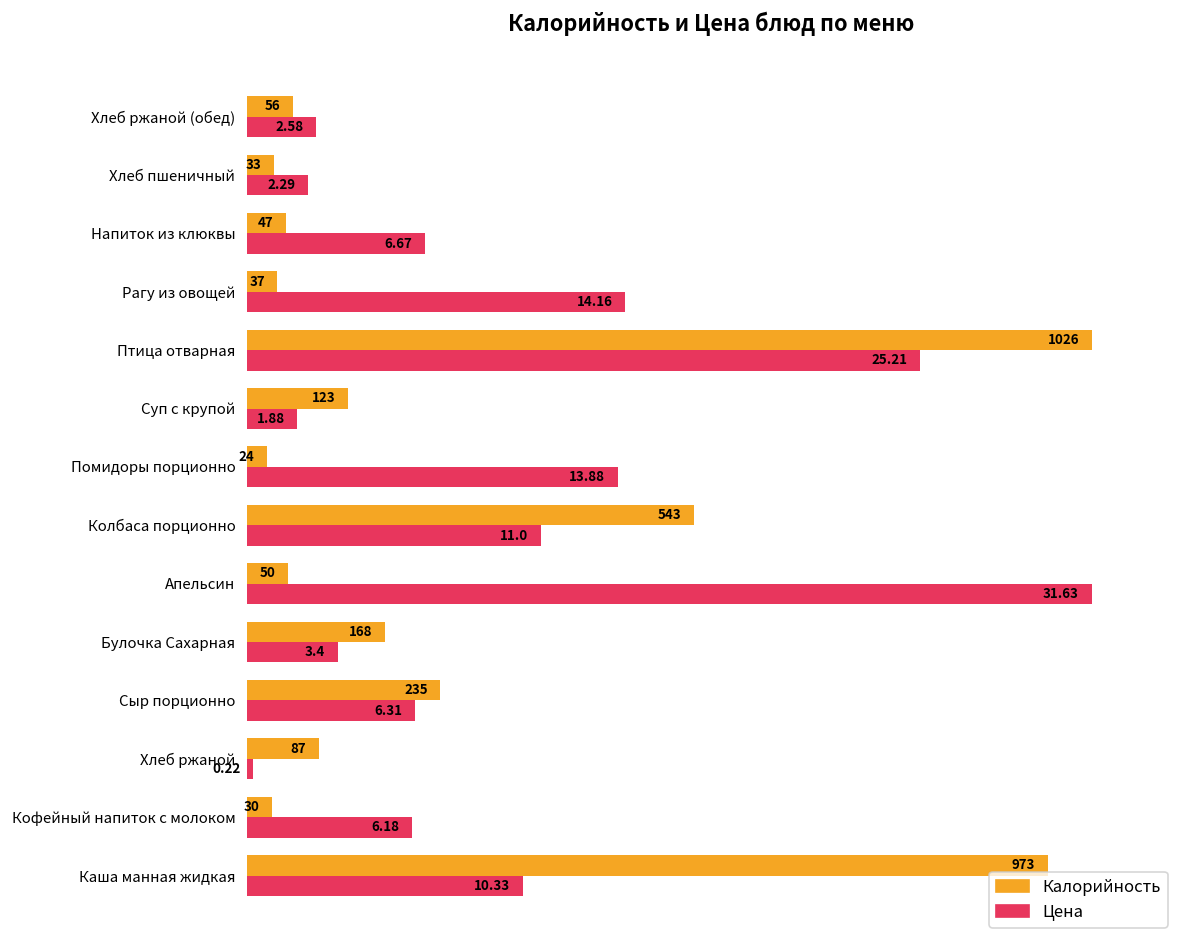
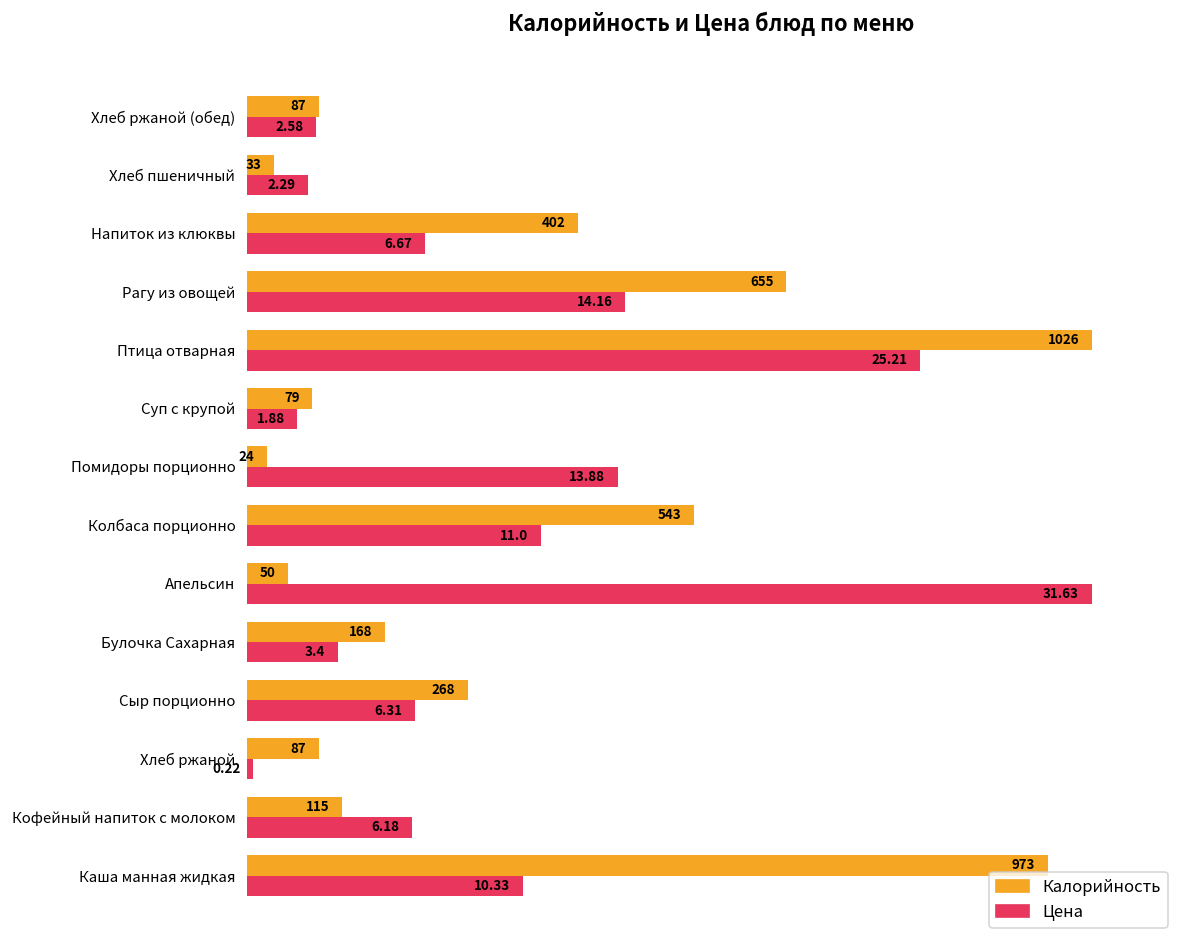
Калорийность, Хлеб ржаной (обед): 56 -> 87
Калорийность, Напиток из клюквы: 47 -> 402
Калорийность, Рагу из овощей: 37 -> 655
Калорийность, Суп с крупой: 123 -> 79
Калорийность, Сыр порционно: 235 -> 268
Калорийность, Кофейный напиток с молоком: 30 -> 115
